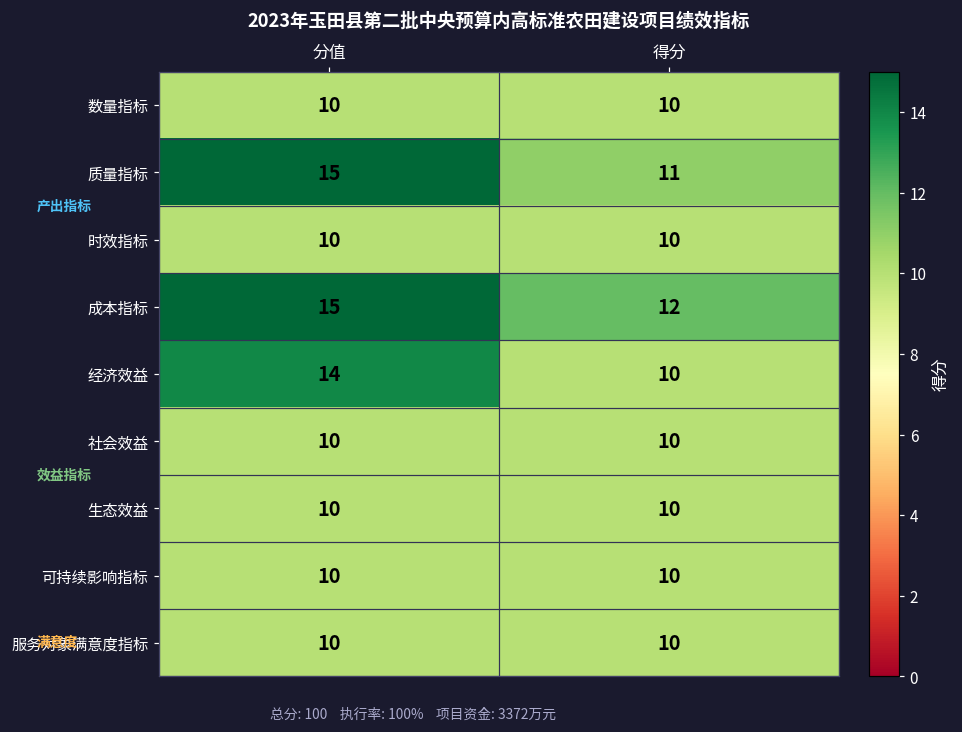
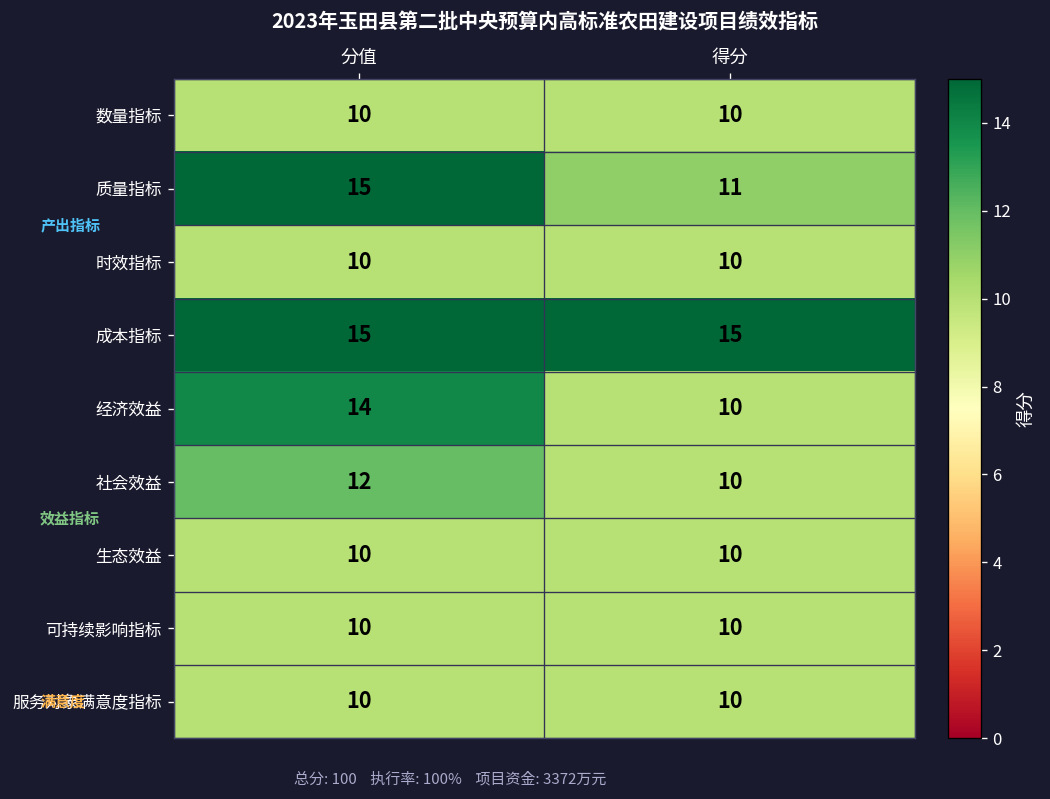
成本指标, 得分: 12 -> 15
社会效益, 分值: 10 -> 12
